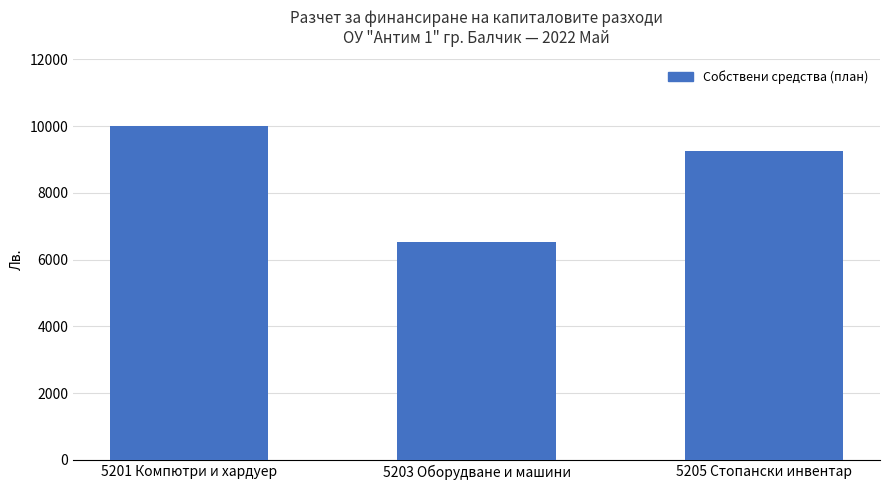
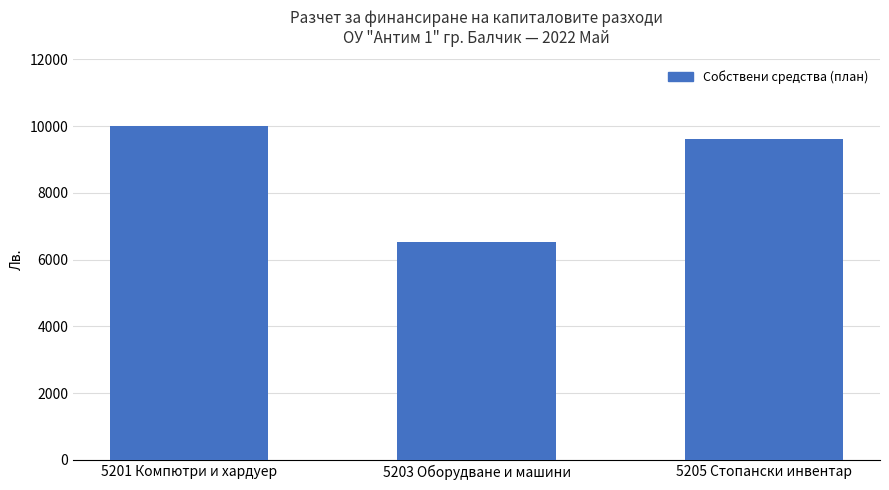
5205 Стопански инвентар: 9300 -> 9600
